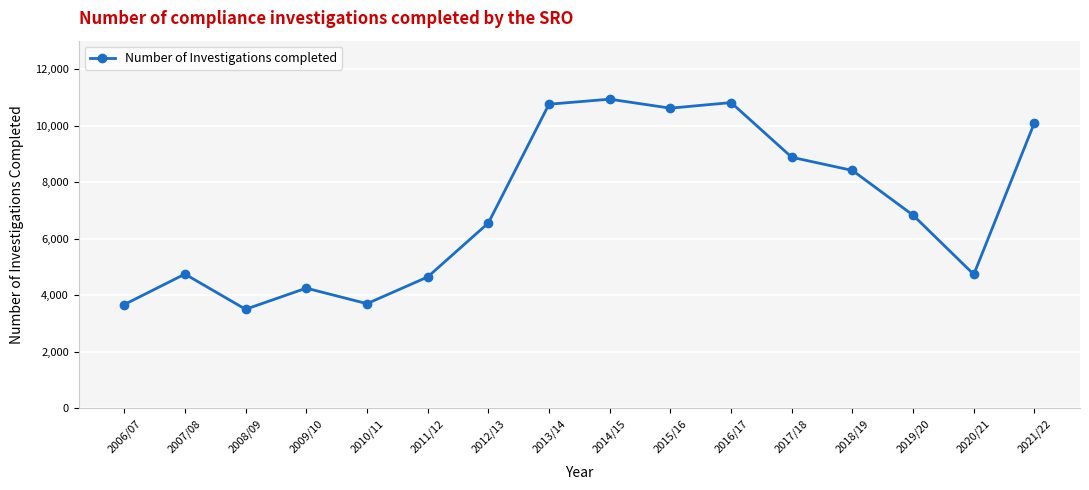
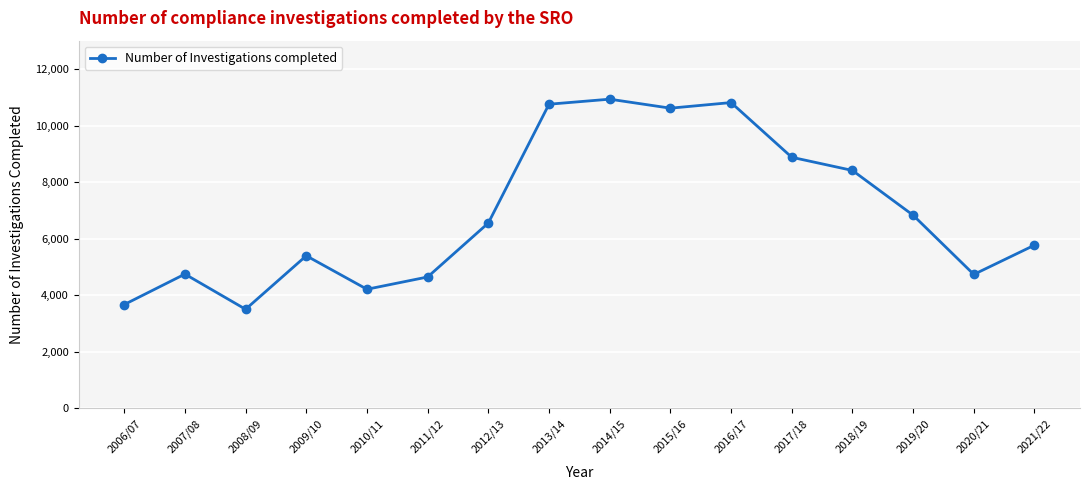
2009/10: 4,200 -> 5,400
2010/11: 3,700 -> 4,200
2021/22: 10,100 -> 5,800
